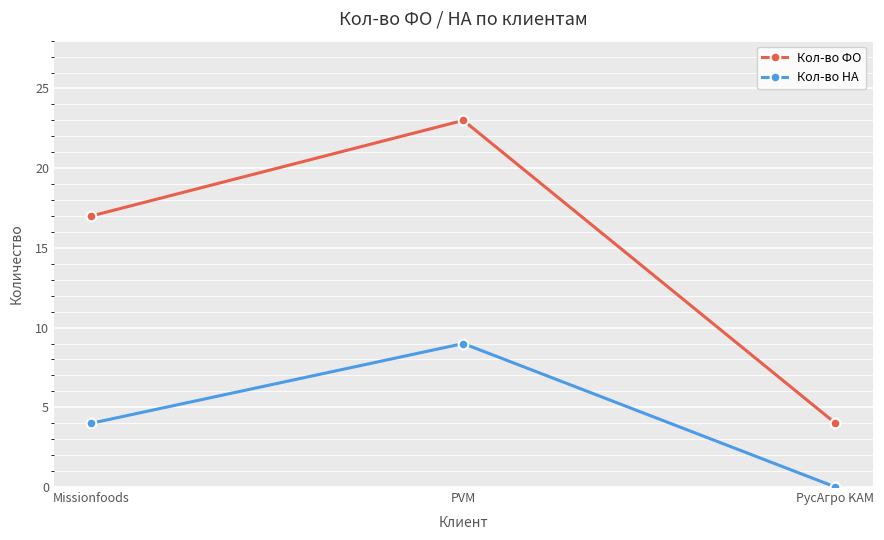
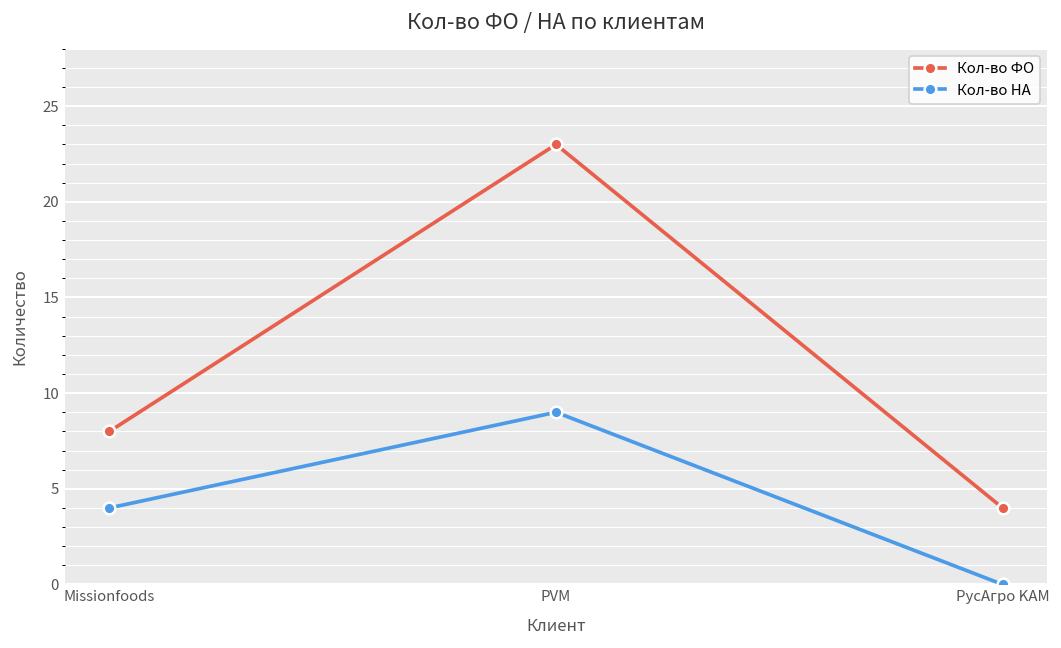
Кол-во ФО, Missionfoods: 17 -> 8
